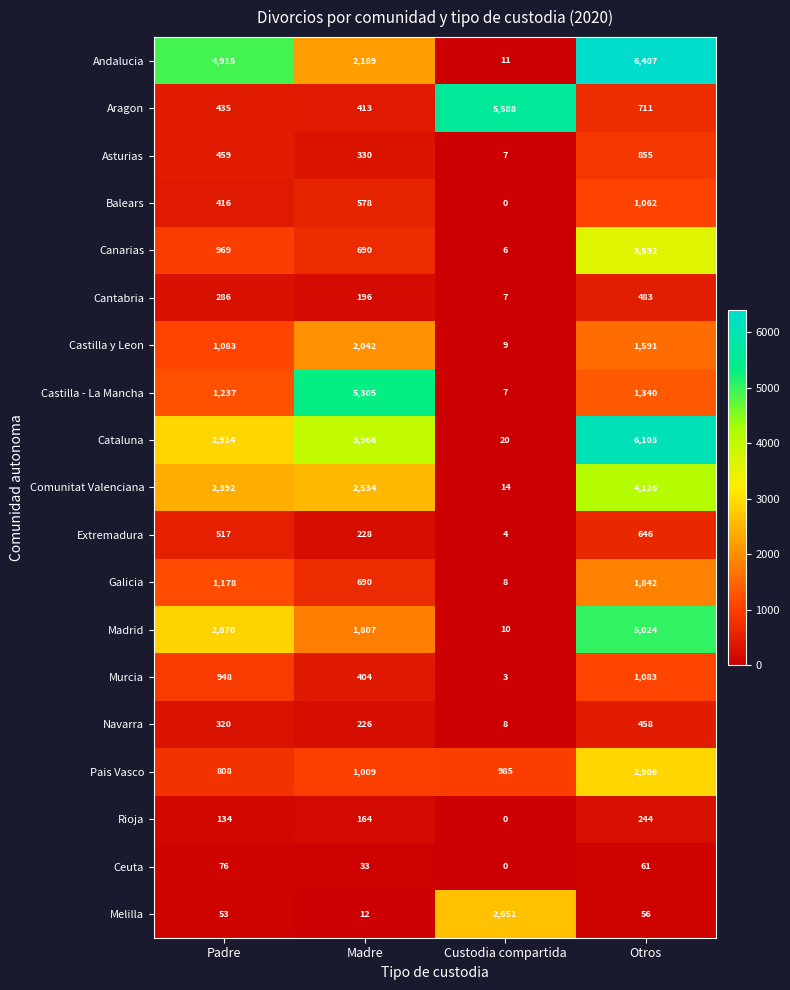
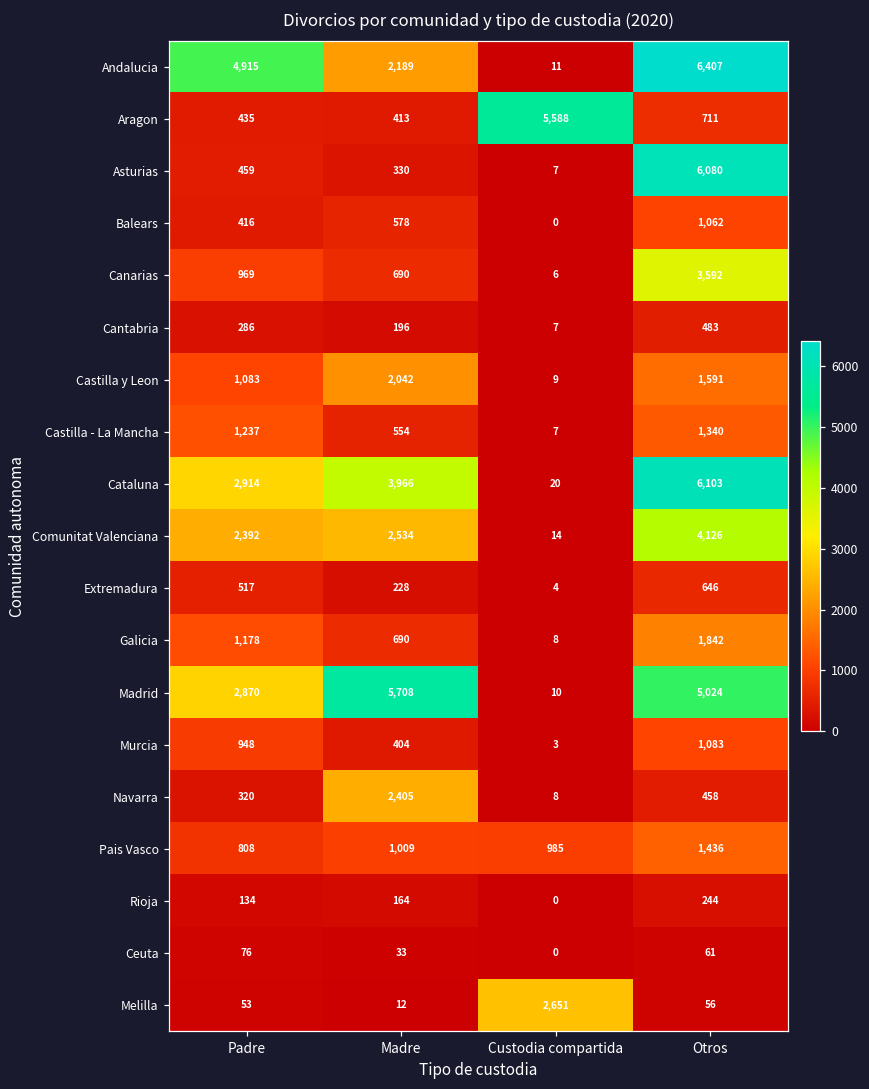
Asturias, Otros: 855 -> 6,080
Castilla - La Mancha, Madre: 5,305 -> 554
Madrid, Madre: 1,807 -> 5,708
Navarra, Madre: 226 -> 2,405
Pais Vasco, Otros: 2,906 -> 1,436
